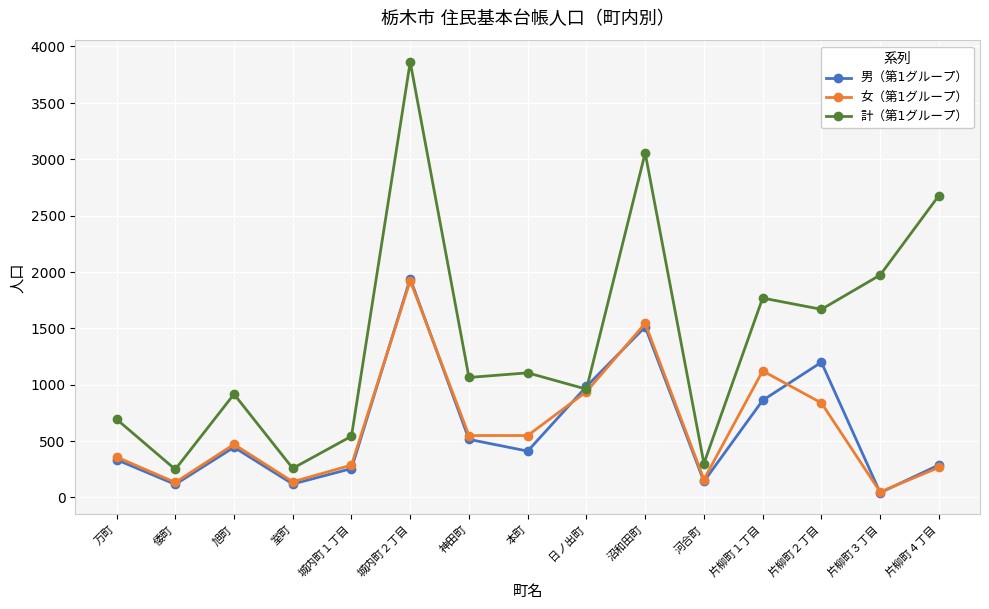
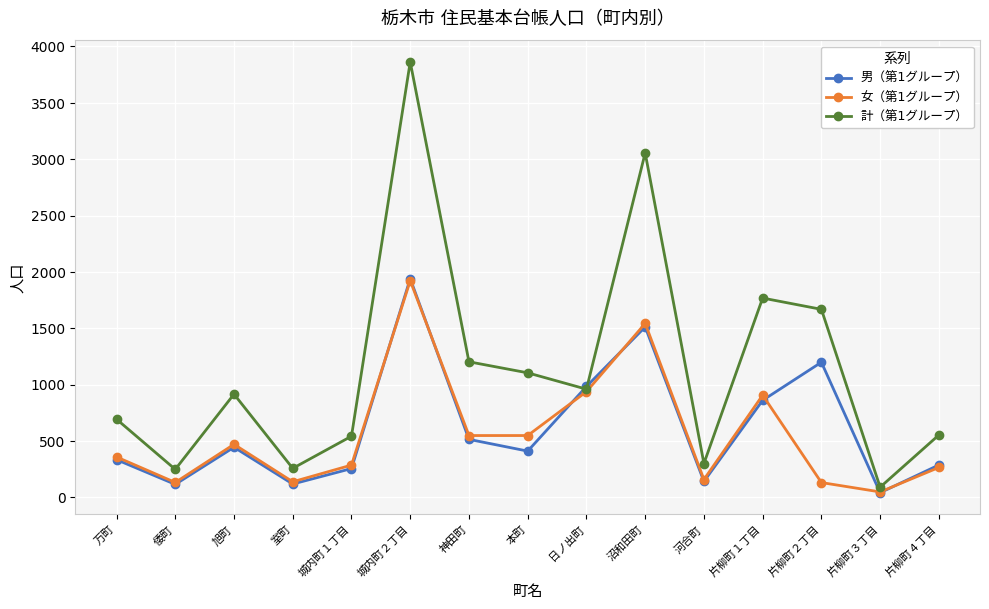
計（第1グループ）, 神田町: 1060 -> 1200
女（第1グループ）, 片柳町１丁目: 1120 -> 910
女（第1グループ）, 片柳町２丁目: 840 -> 130
計（第1グループ）, 片柳町３丁目: 1970 -> 90
計（第1グループ）, 片柳町４丁目: 2680 -> 550
